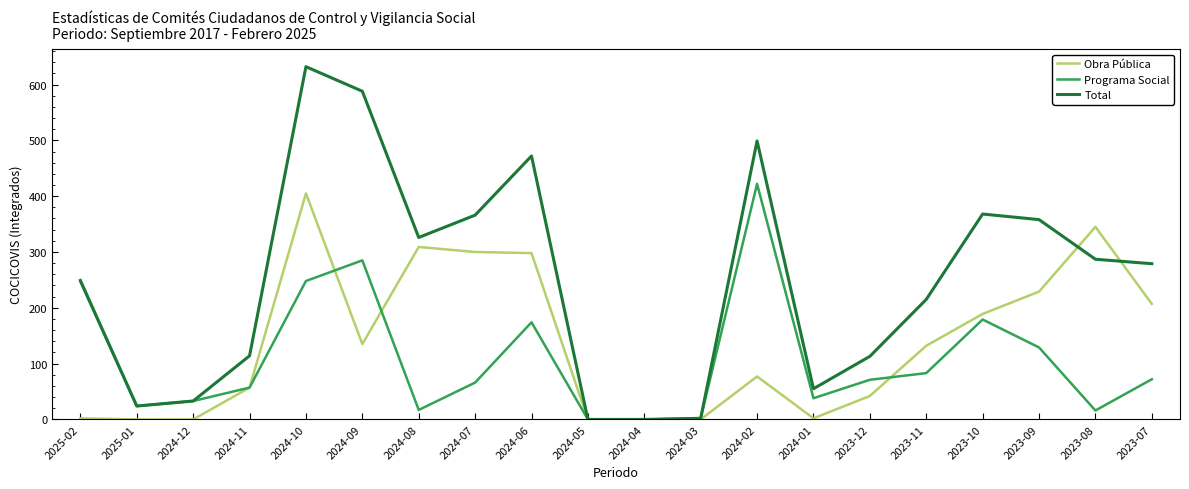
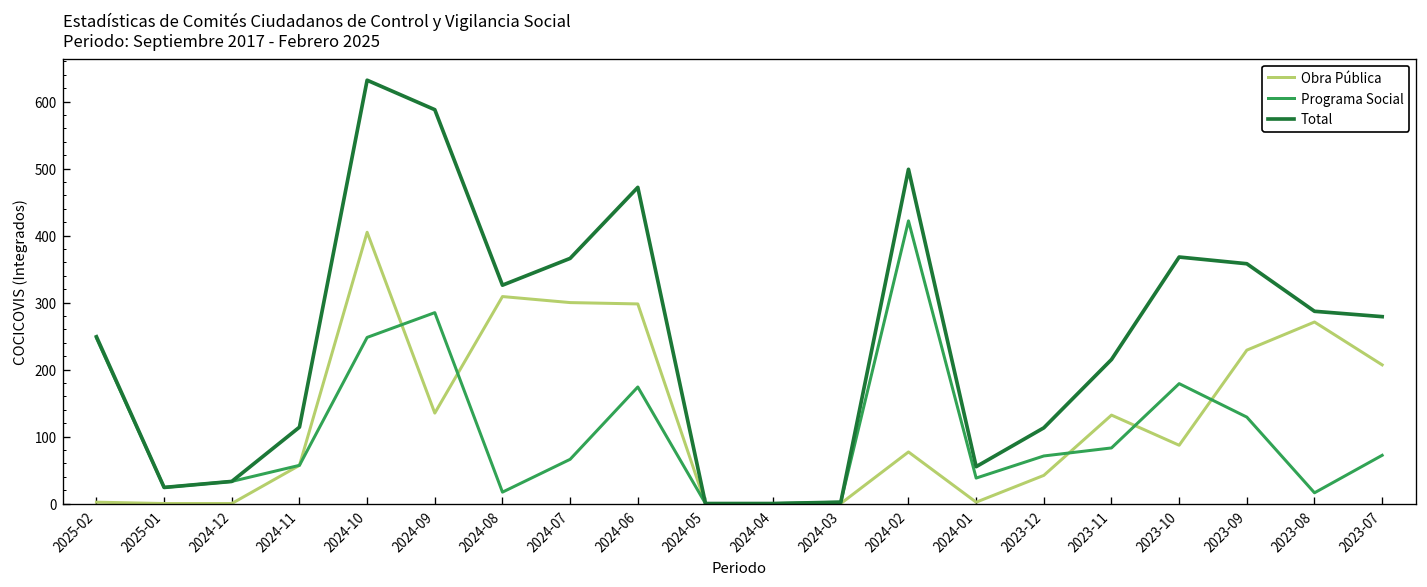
Obra Pública, 2023-10: 190 -> 90
Obra Pública, 2023-08: 350 -> 270
